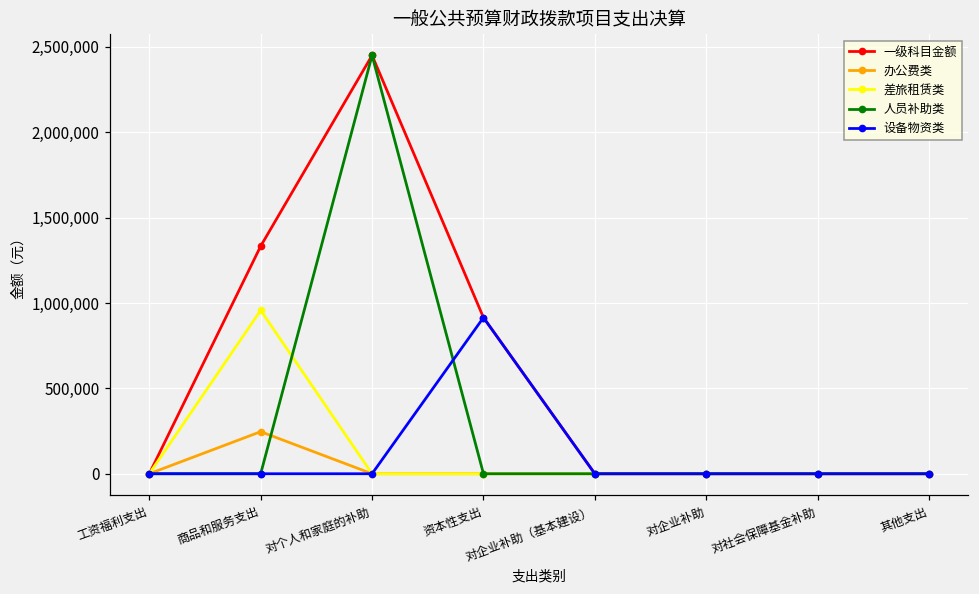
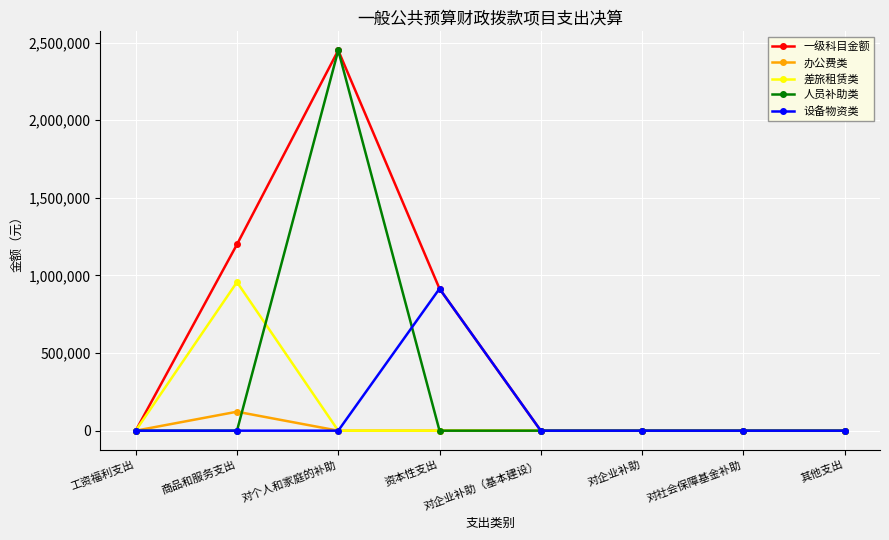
一级科目金额, 商品和服务支出: 1,330,000 -> 1,200,000
办公费类, 商品和服务支出: 250,000 -> 120,000
